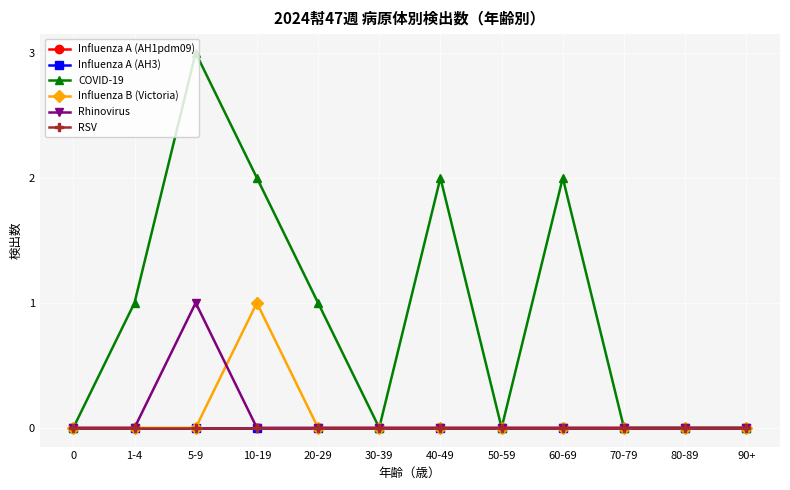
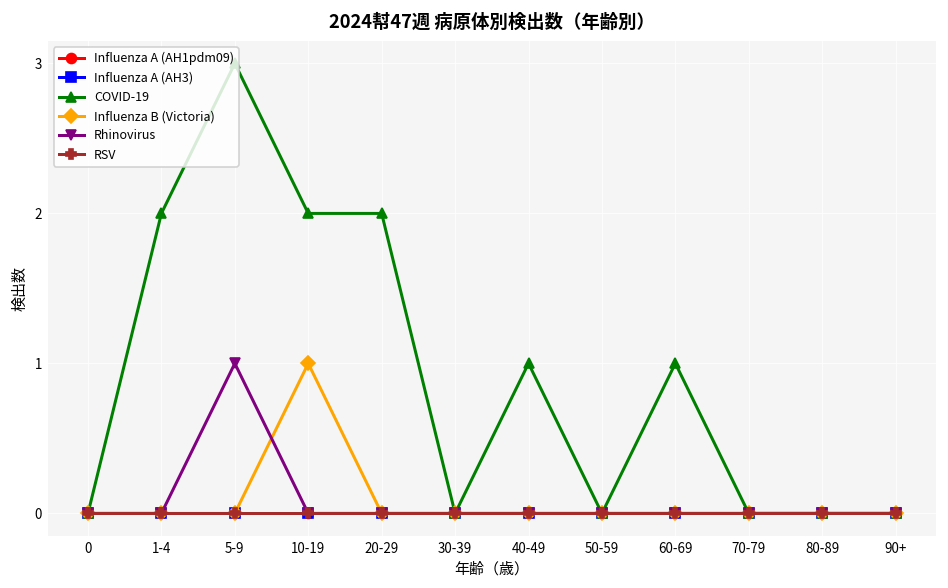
COVID-19, 1-4: 1 -> 2
COVID-19, 20-29: 1 -> 2
COVID-19, 40-49: 2 -> 1
COVID-19, 60-69: 2 -> 1
